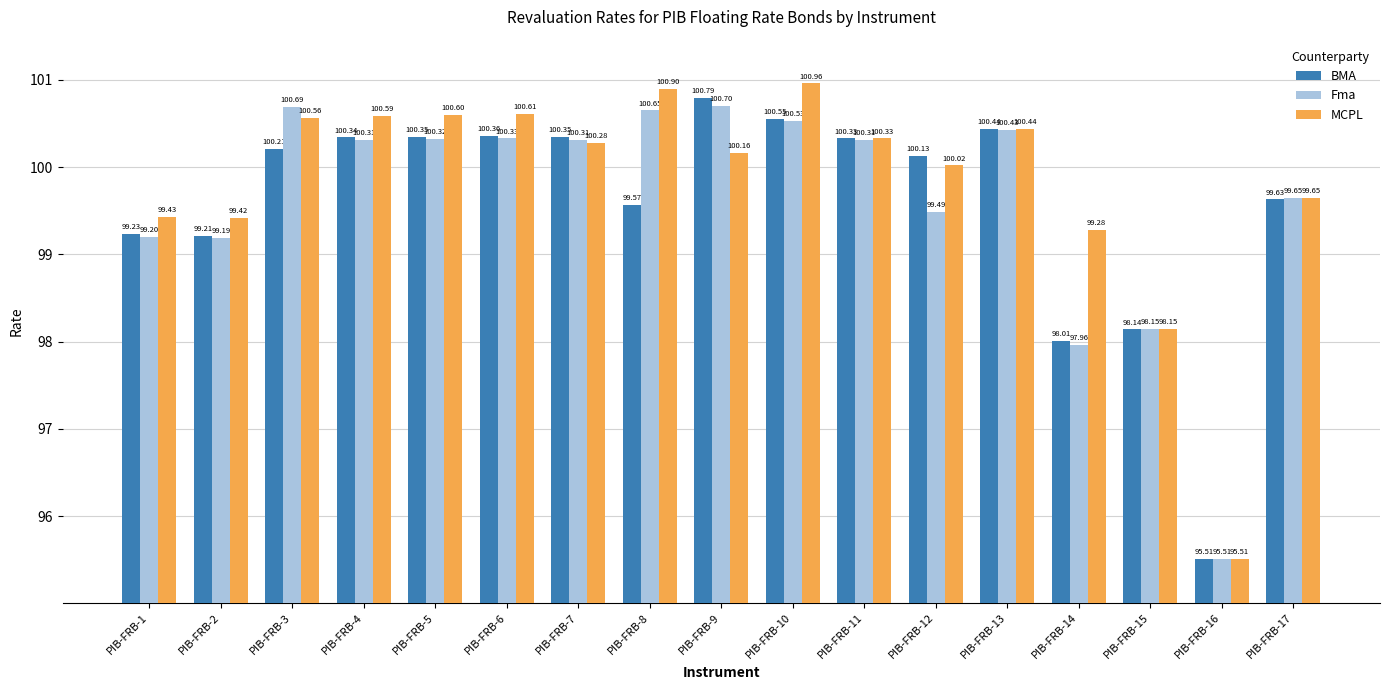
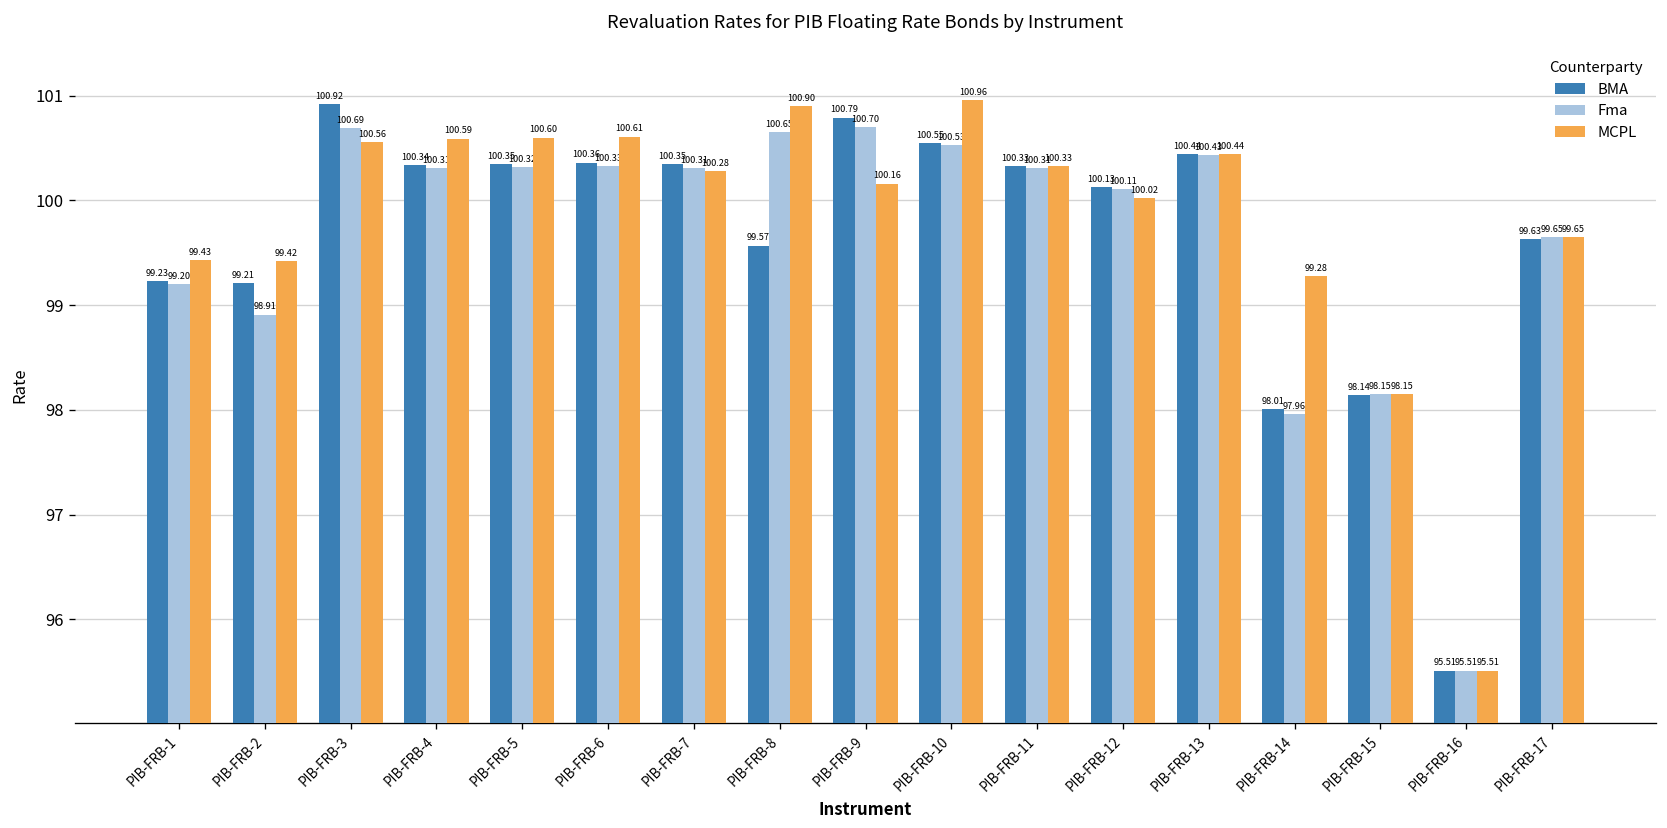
Fma, PIB-FRB-2: 99.19 -> 98.91
BMA, PIB-FRB-3: 100.21 -> 100.92
Fma, PIB-FRB-12: 99.49 -> 100.11
